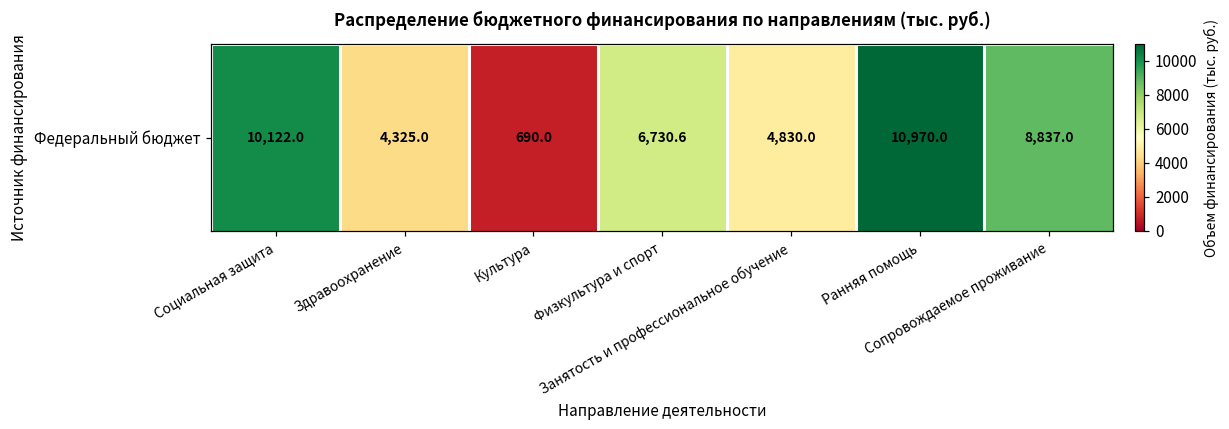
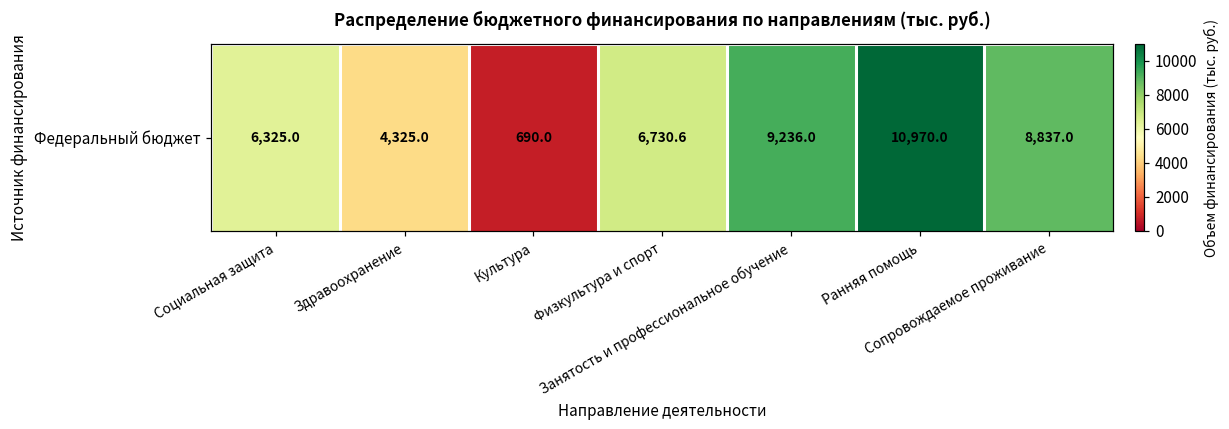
Федеральный бюджет, Социальная защита: 10,122.0 -> 6,325.0
Федеральный бюджет, Занятость и профессиональное обучение: 4,830.0 -> 9,236.0
